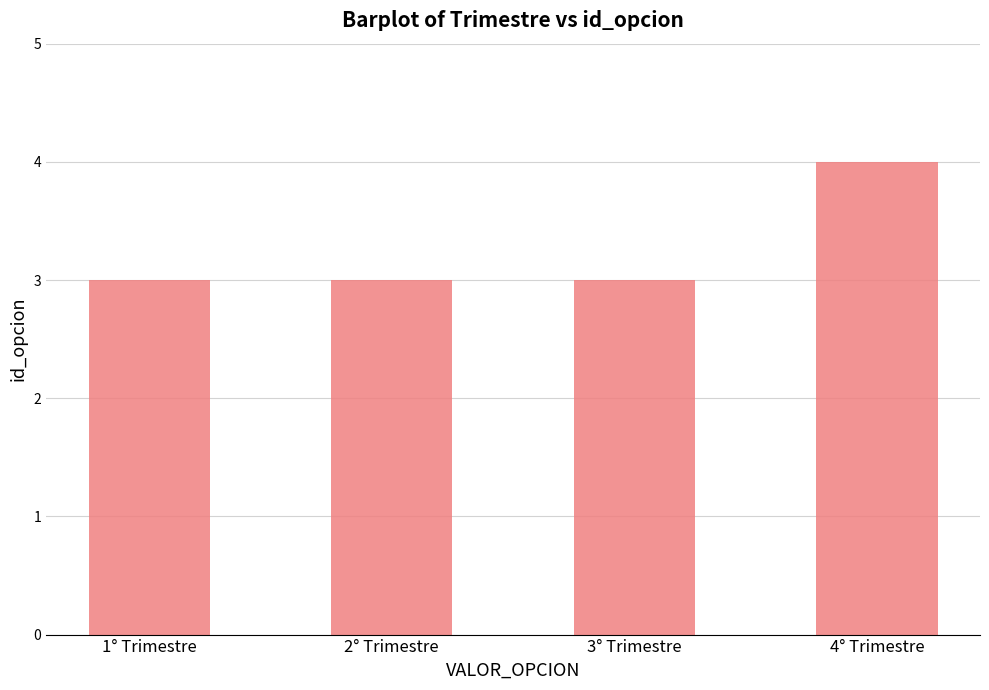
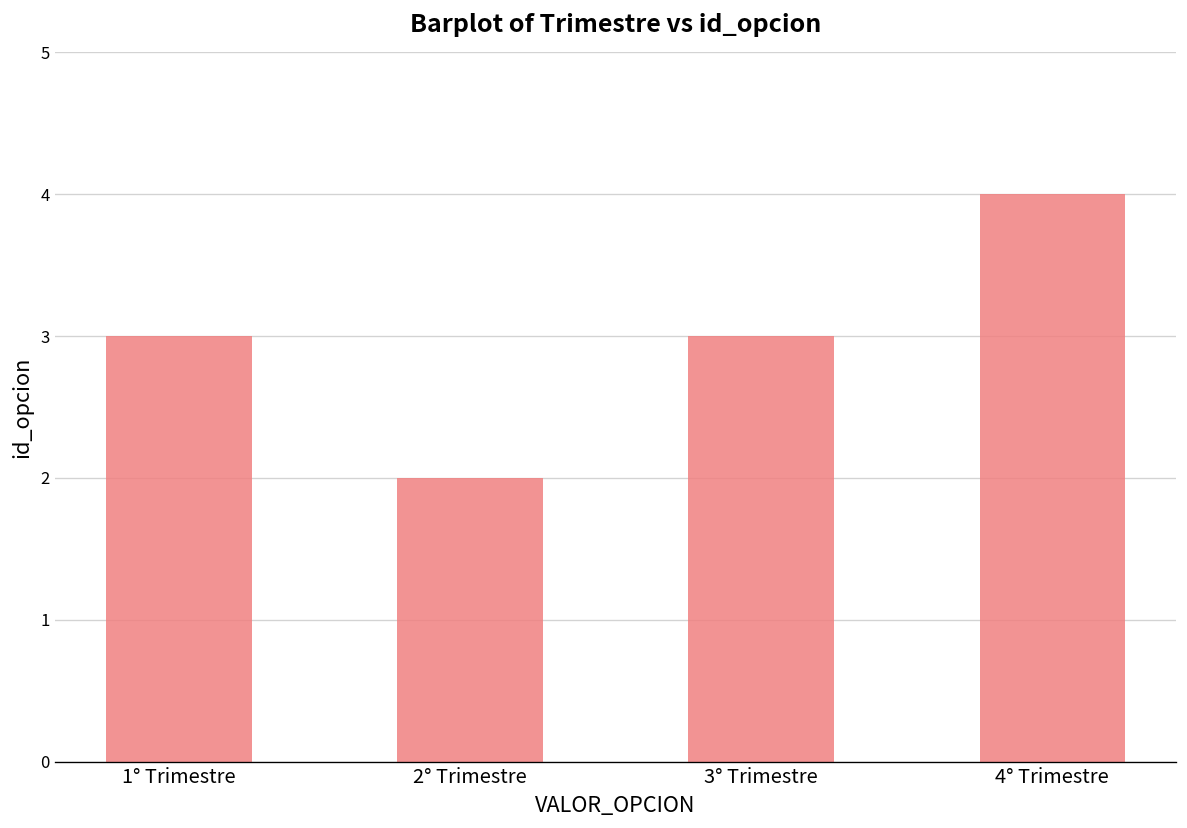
2° Trimestre: 3 -> 2
